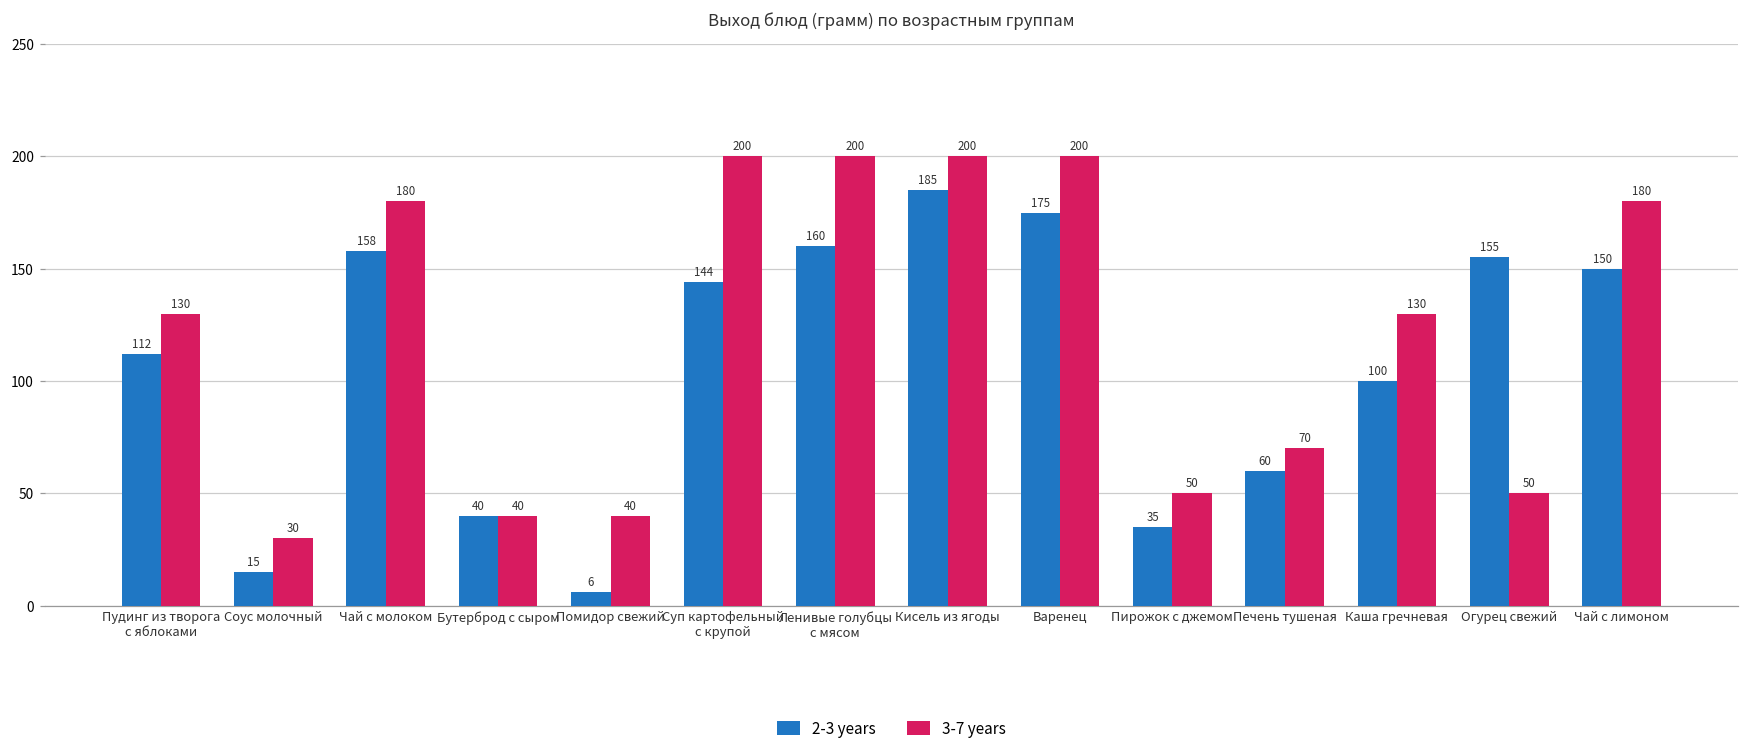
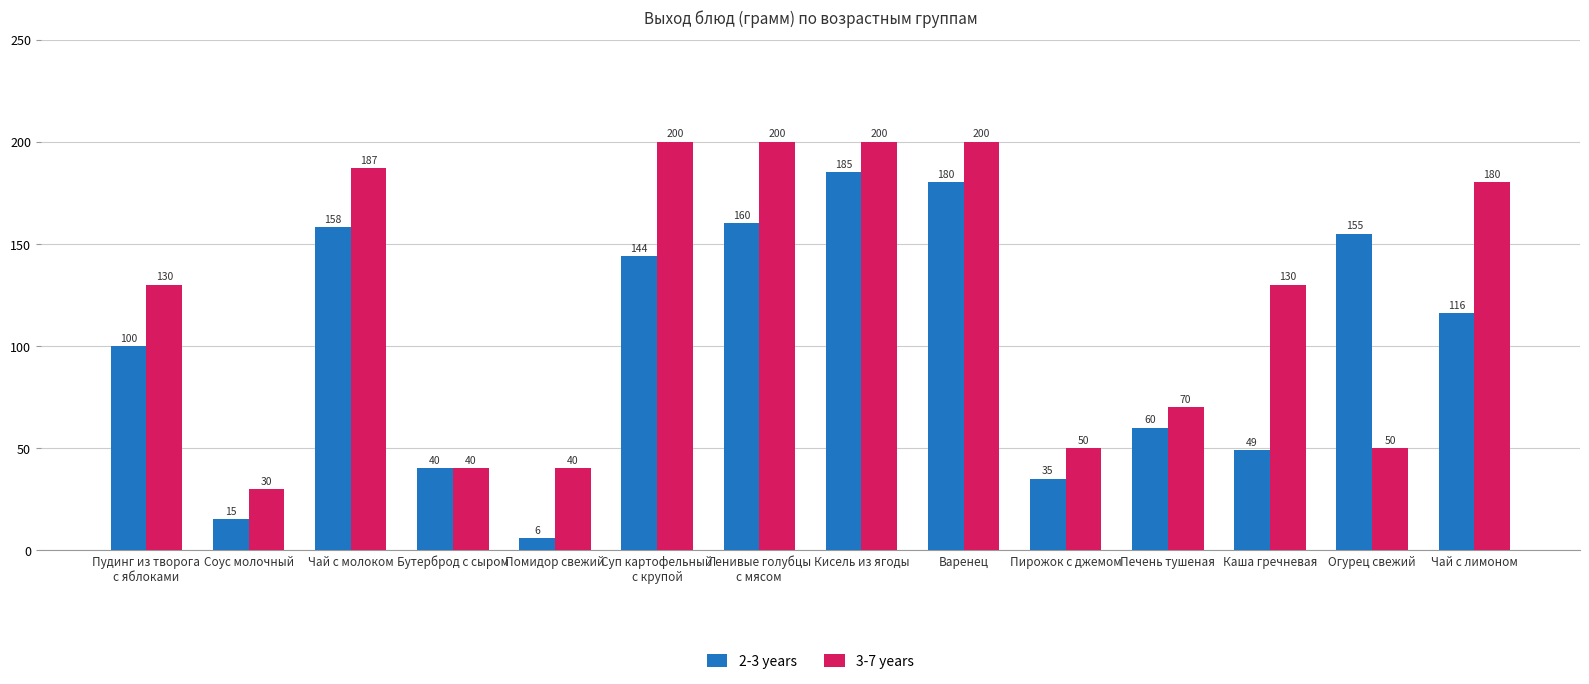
2-3 years, Пудинг из творога с яблоками: 112 -> 100
3-7 years, Чай с молоком: 180 -> 187
2-3 years, Варенец: 175 -> 180
2-3 years, Каша гречневая: 100 -> 49
2-3 years, Чай с лимоном: 150 -> 116
